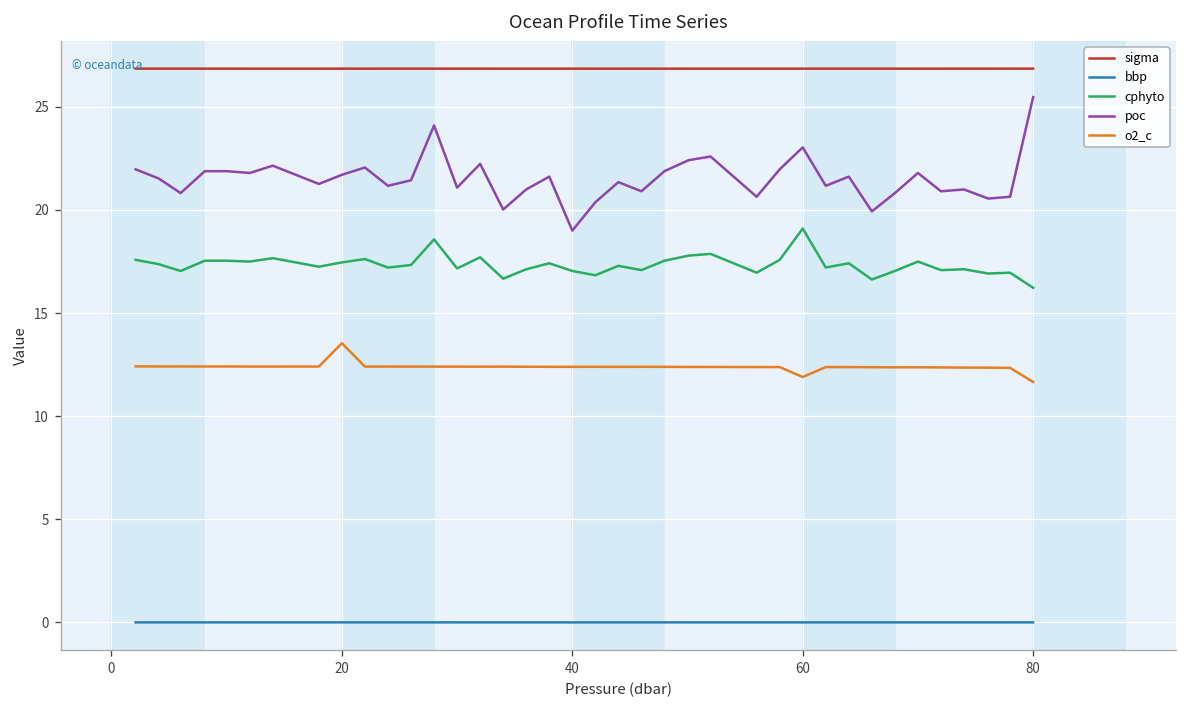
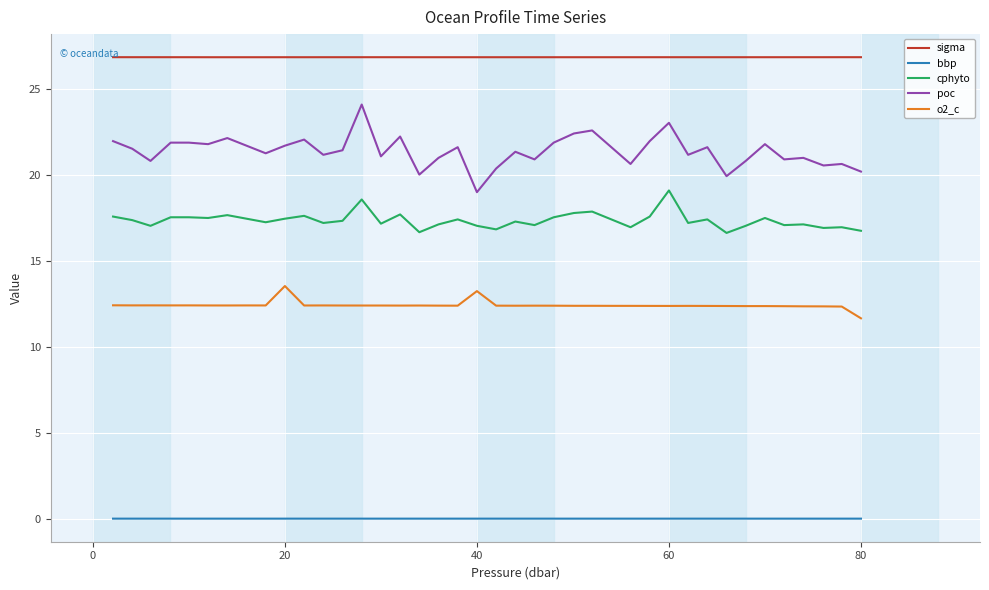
o2_c, 40: 12.4 -> 13.2
o2_c, 60: 11.9 -> 12.4
cphyto, 80: 16.2 -> 16.8
poc, 80: 25.5 -> 20.2
